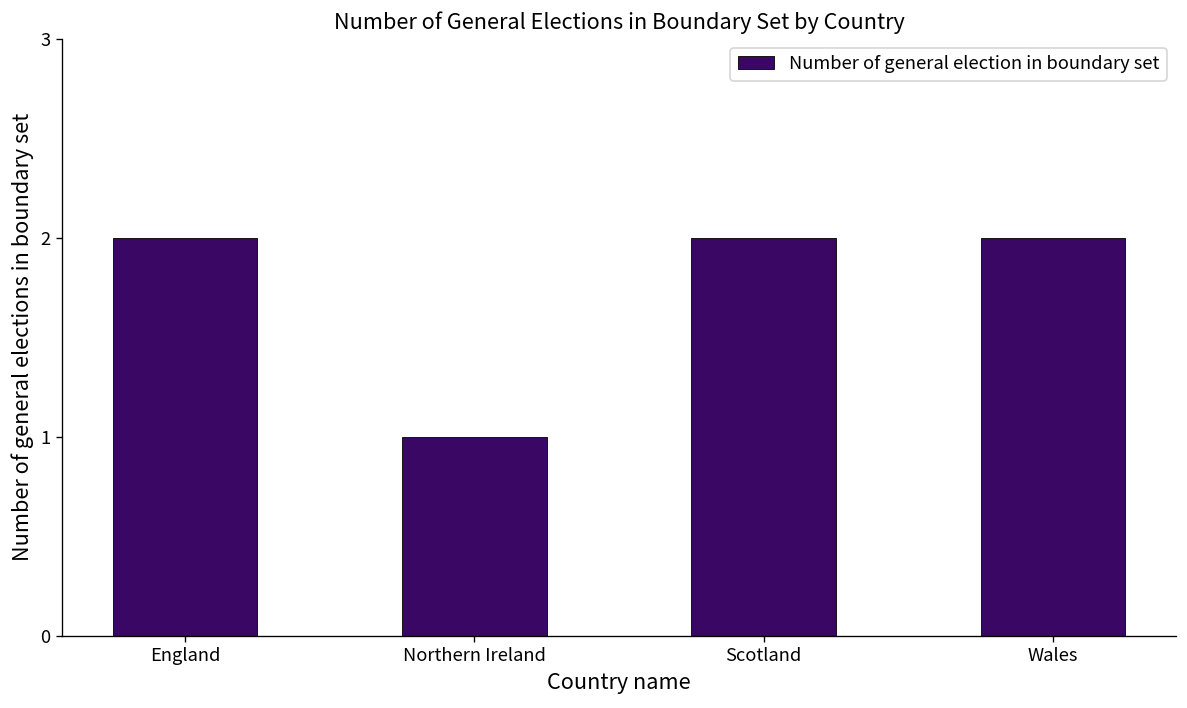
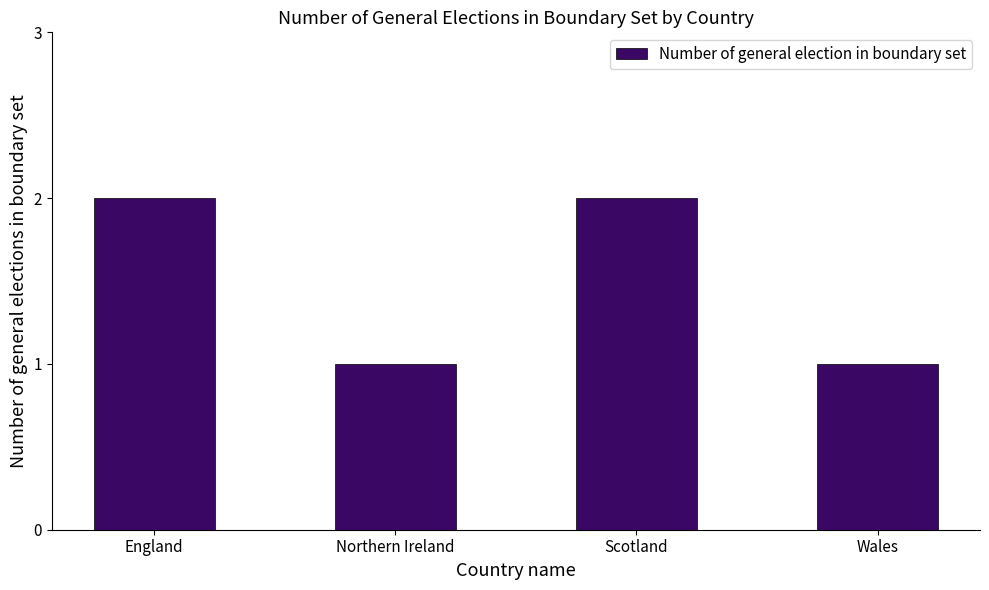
Wales: 2 -> 1
